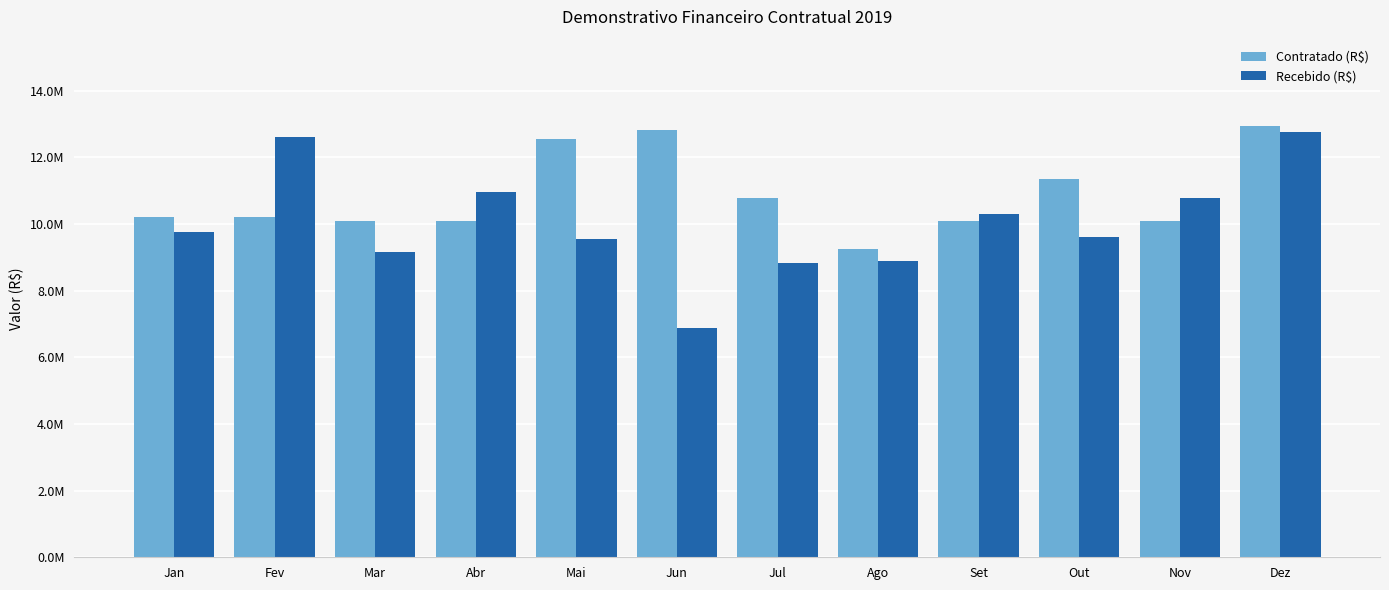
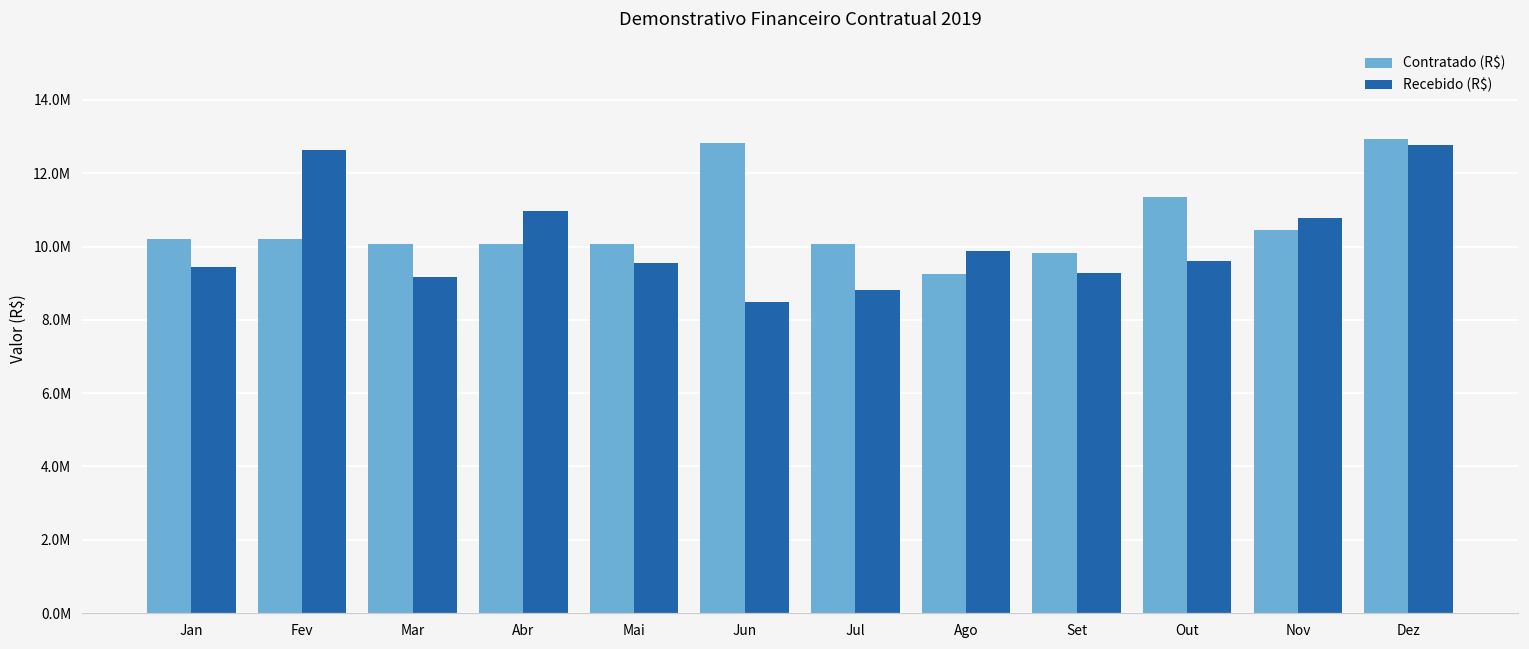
Recebido (R$), Jan: 9800000 -> 9500000
Contratado (R$), Mai: 12500000 -> 10100000
Recebido (R$), Jun: 6900000 -> 8500000
Contratado (R$), Jul: 10800000 -> 10100000
Recebido (R$), Ago: 8900000 -> 9900000
Contratado (R$), Set: 10100000 -> 9800000
Recebido (R$), Set: 10300000 -> 9300000
Contratado (R$), Nov: 10100000 -> 10400000
